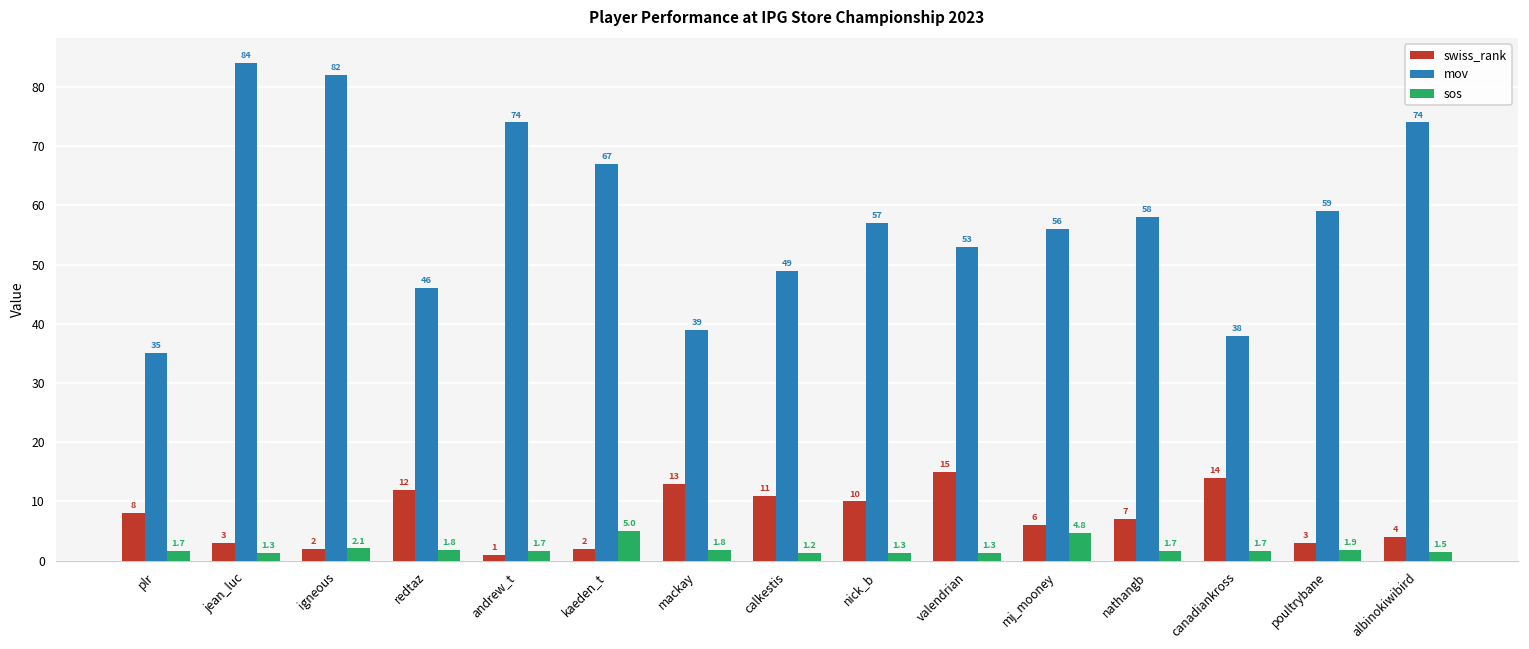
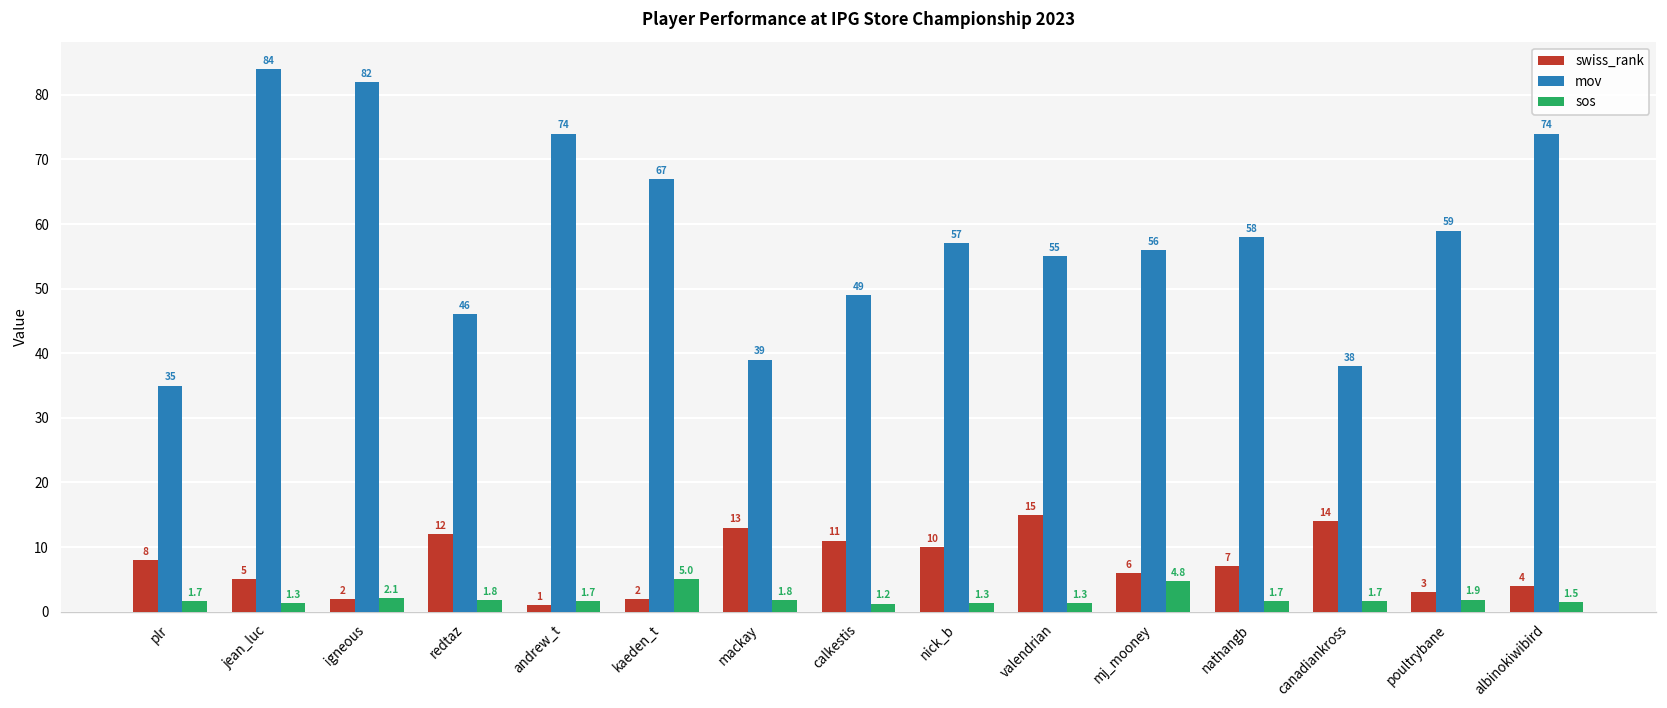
swiss_rank, jean_luc: 3 -> 5
mov, valendrian: 53 -> 55
